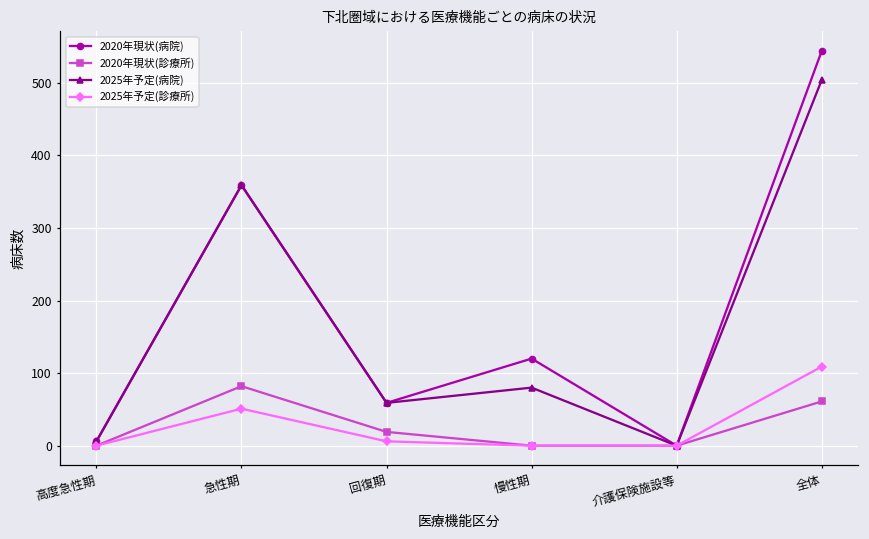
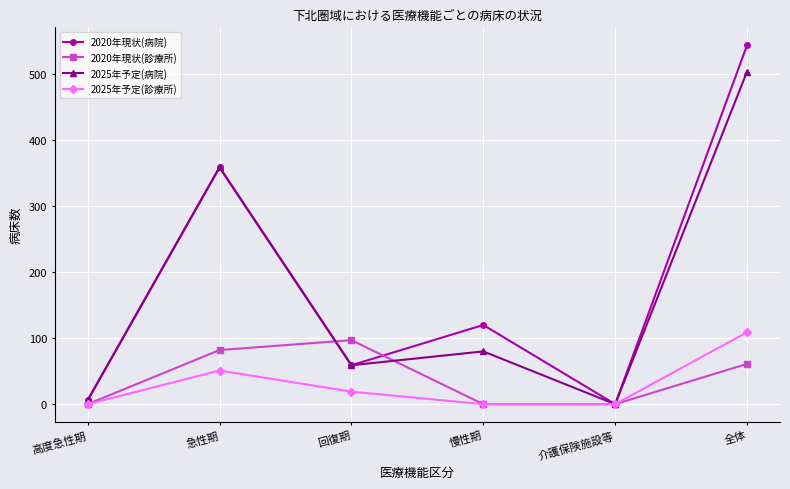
2020年現状(診療所), 回復期: 20 -> 100
2025年予定(診療所), 回復期: 10 -> 20
